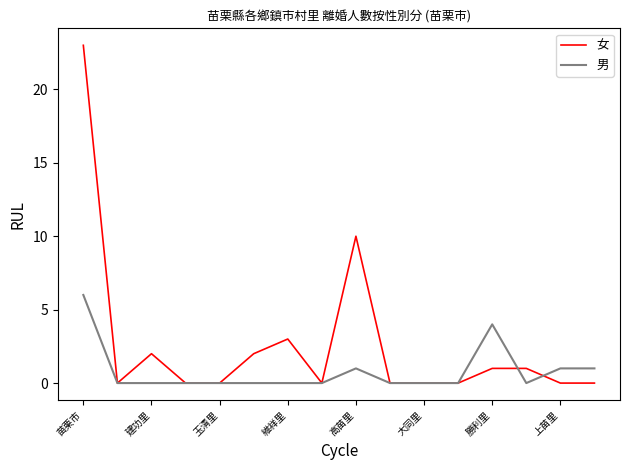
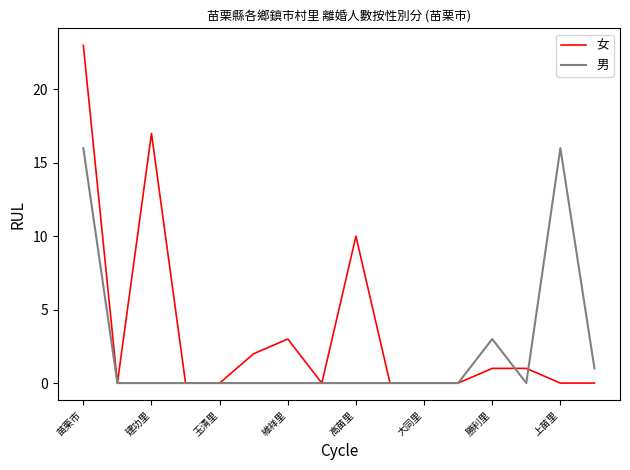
男, 苗栗市: 6 -> 16
女, 建功里: 2 -> 17
男, 高苗里: 1 -> 0
男, 勝利里: 4 -> 3
男, 上苗里: 1 -> 16
